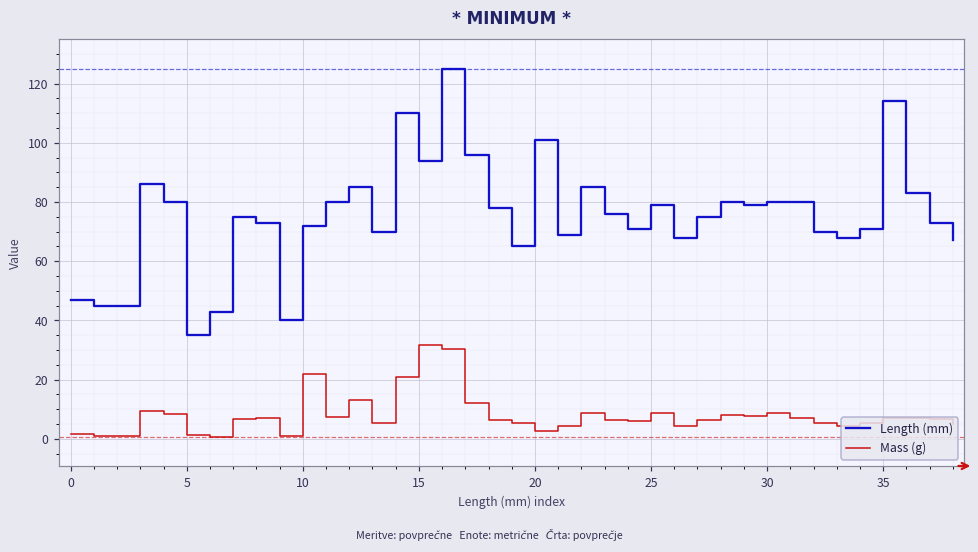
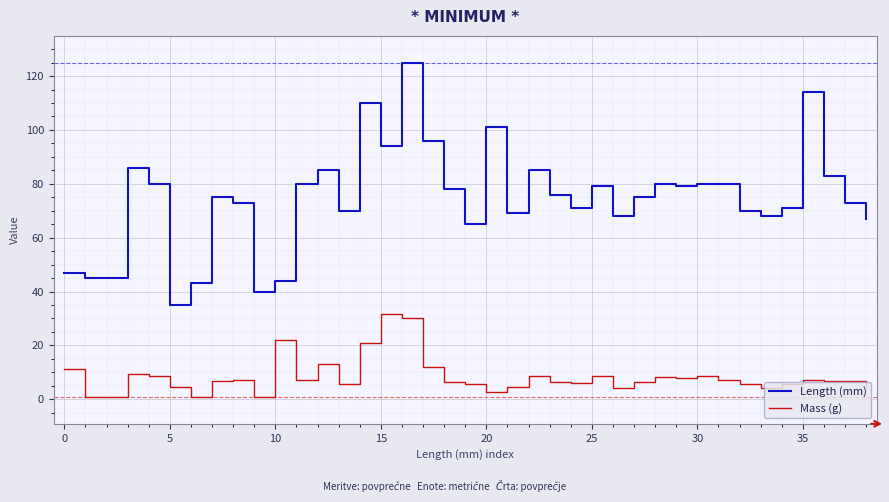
Mass (g), 0: 2 -> 11
Mass (g), 5: 1 -> 5
Length (mm), 10: 72 -> 44
